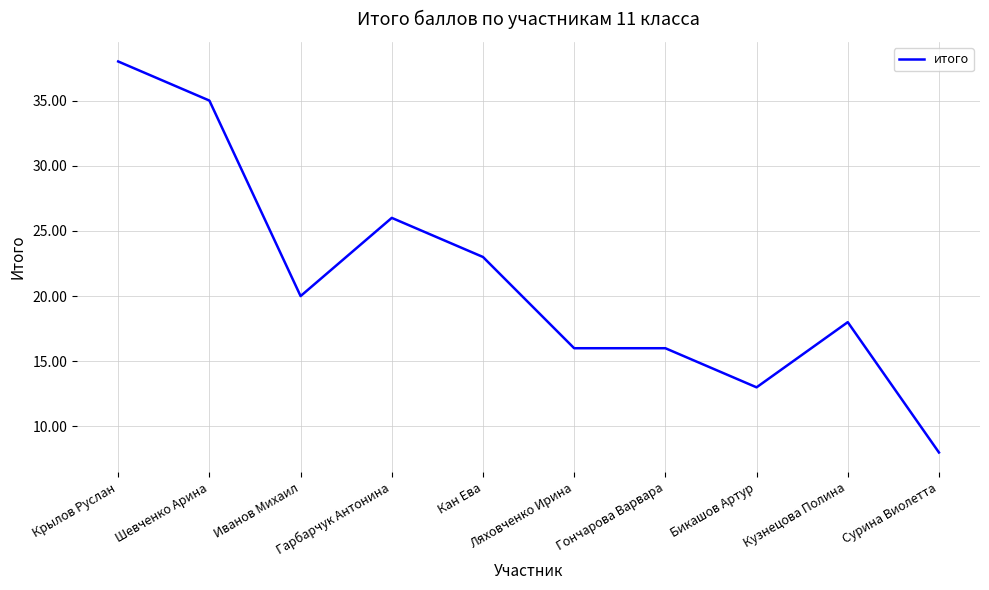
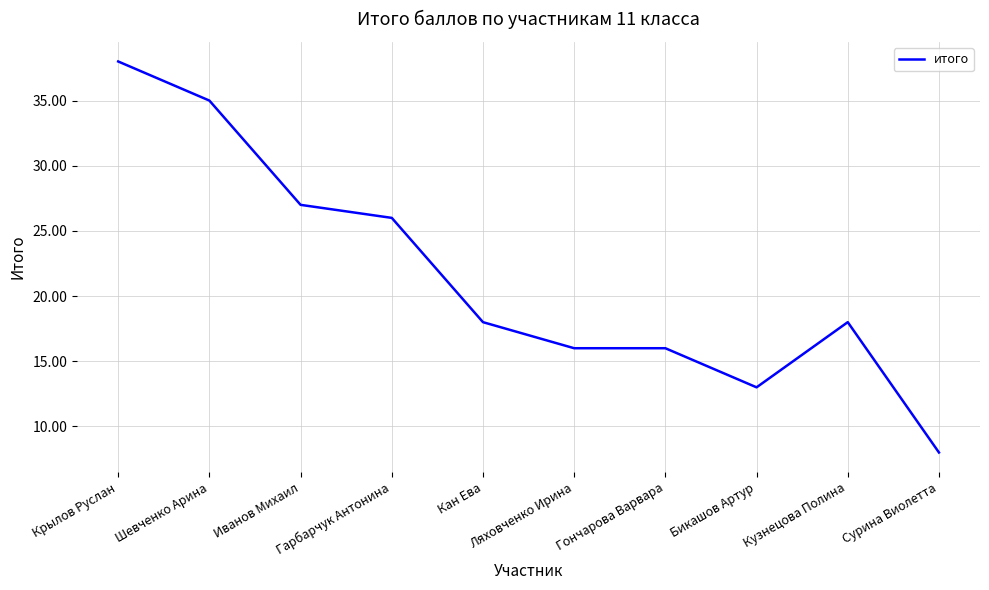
Иванов Михаил: 20 -> 27
Кан Ева: 23 -> 18
